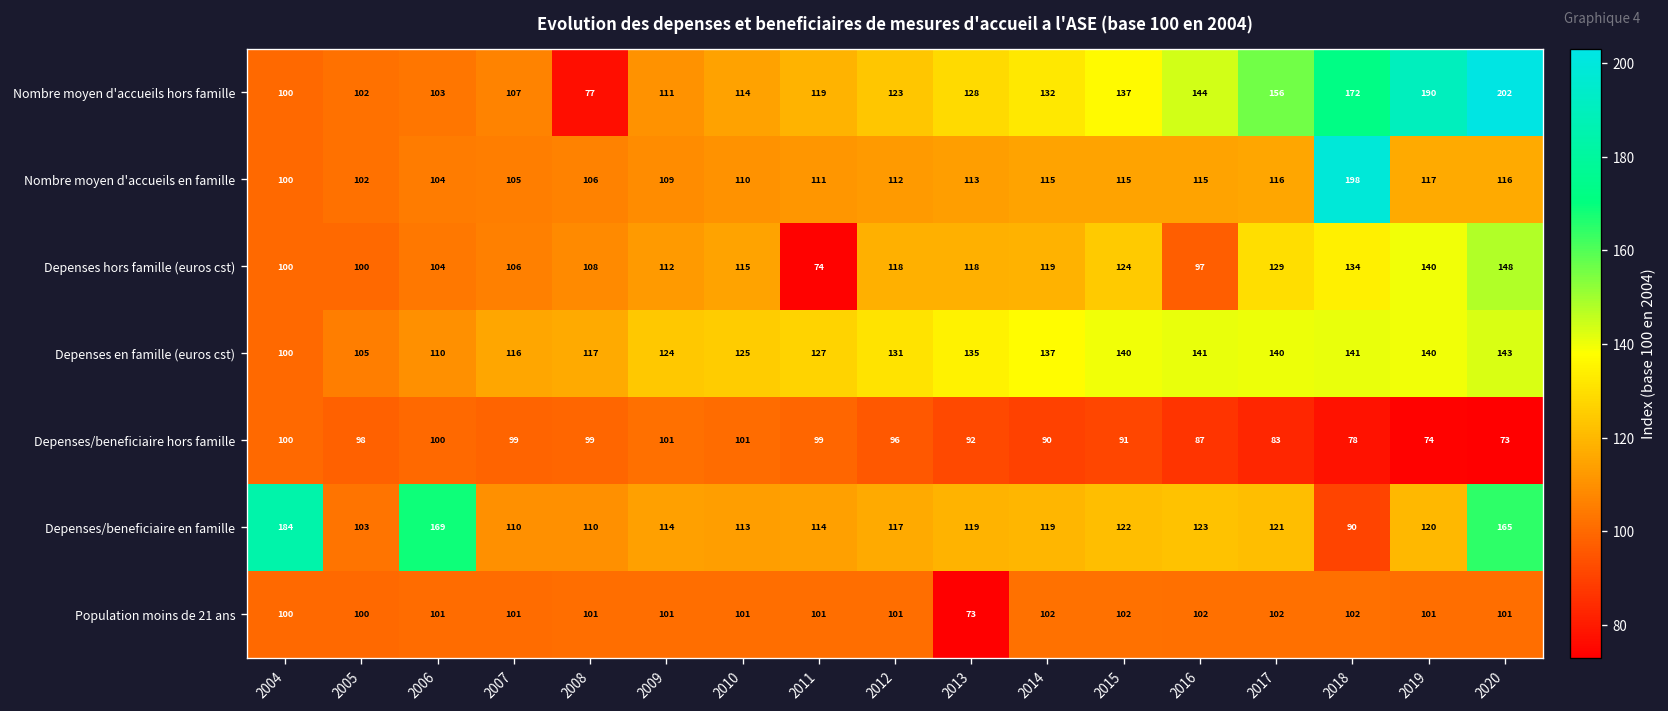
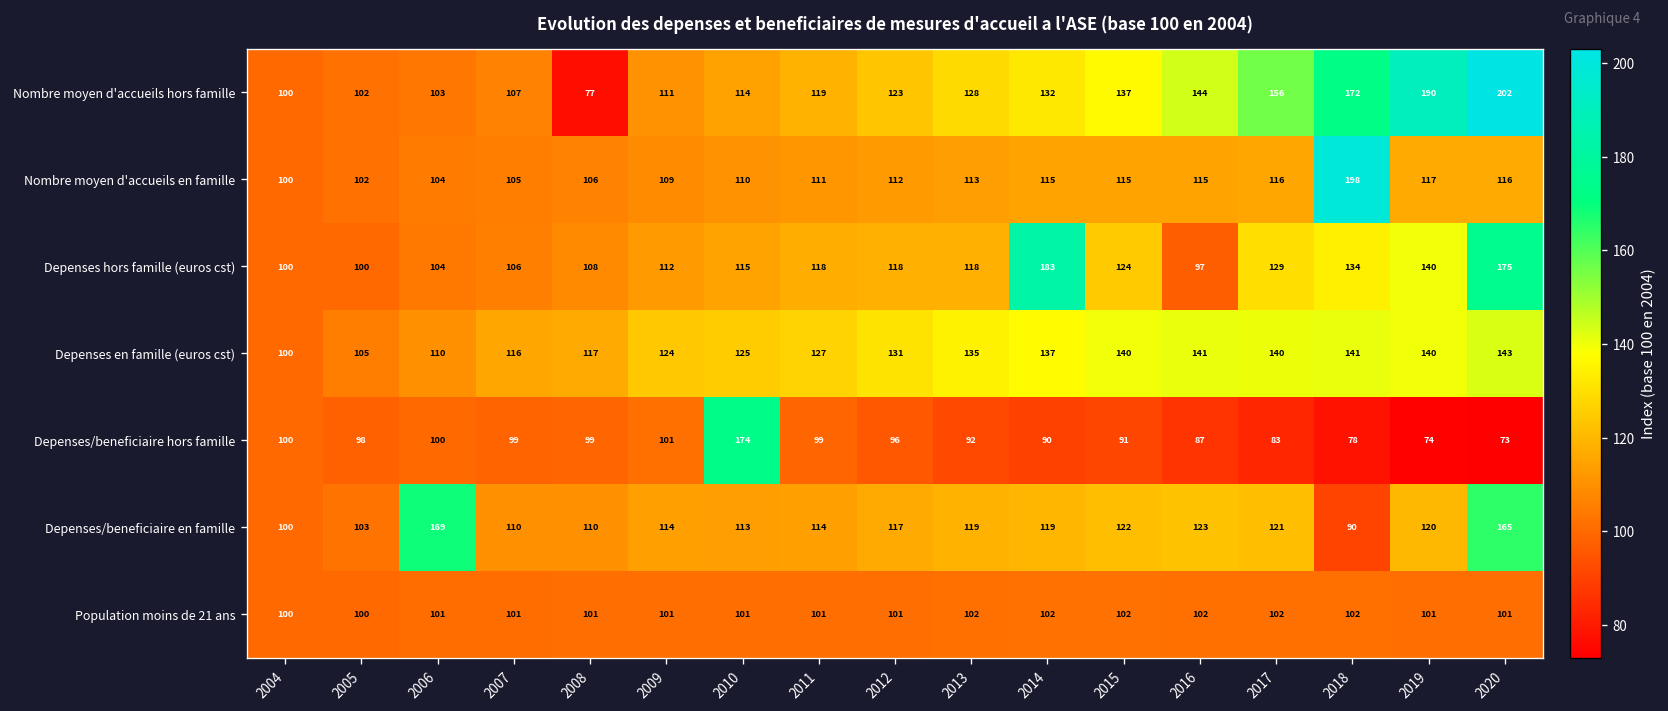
Depenses hors famille (euros cst), 2011: 74 -> 118
Depenses hors famille (euros cst), 2014: 119 -> 183
Depenses hors famille (euros cst), 2020: 148 -> 175
Depenses/beneficiaire hors famille, 2010: 101 -> 174
Depenses/beneficiaire en famille, 2004: 184 -> 100
Population moins de 21 ans, 2013: 73 -> 102
